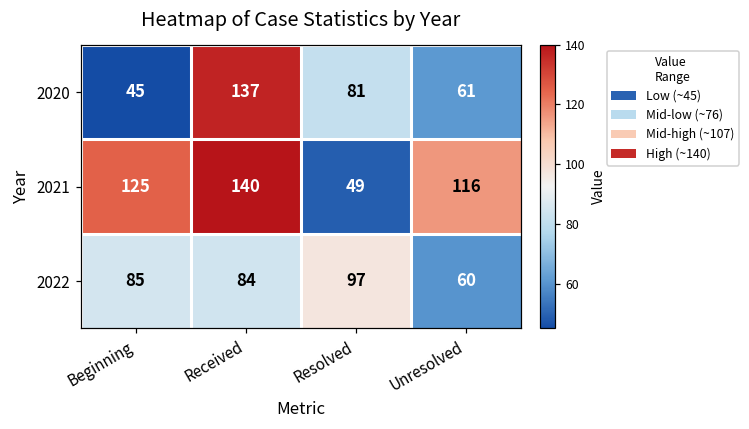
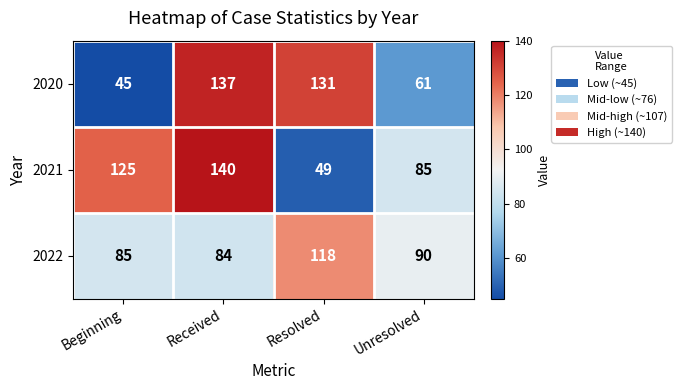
2020, Resolved: 81 -> 131
2021, Unresolved: 116 -> 85
2022, Resolved: 97 -> 118
2022, Unresolved: 60 -> 90
